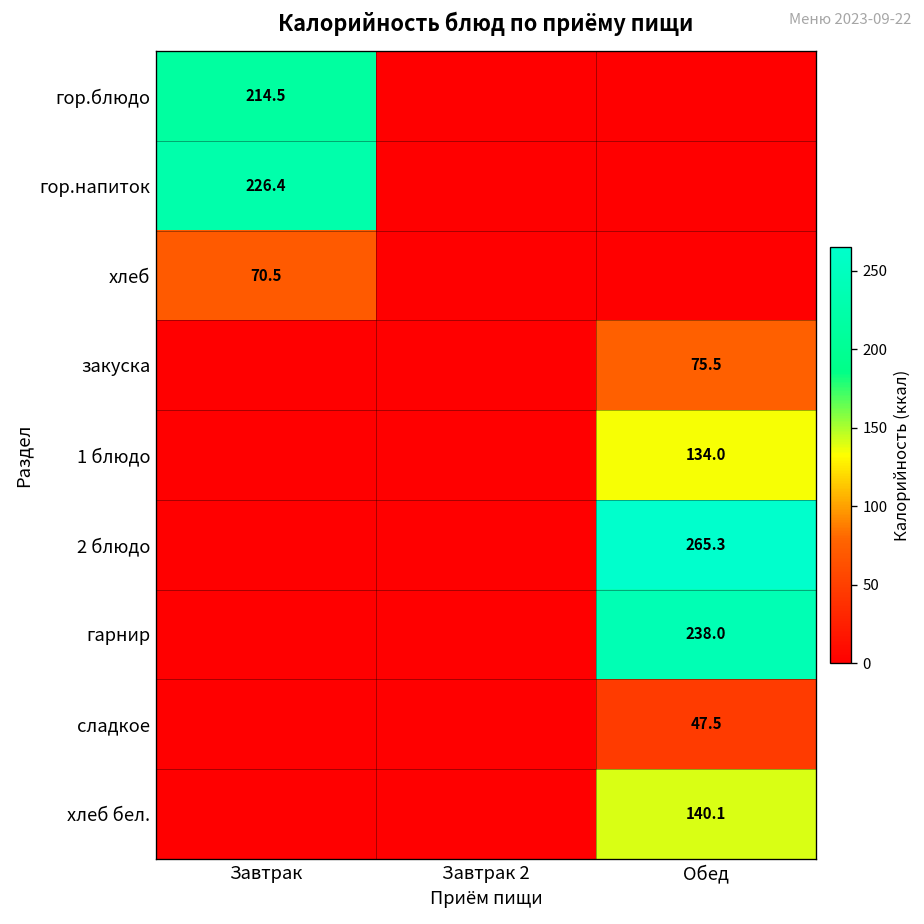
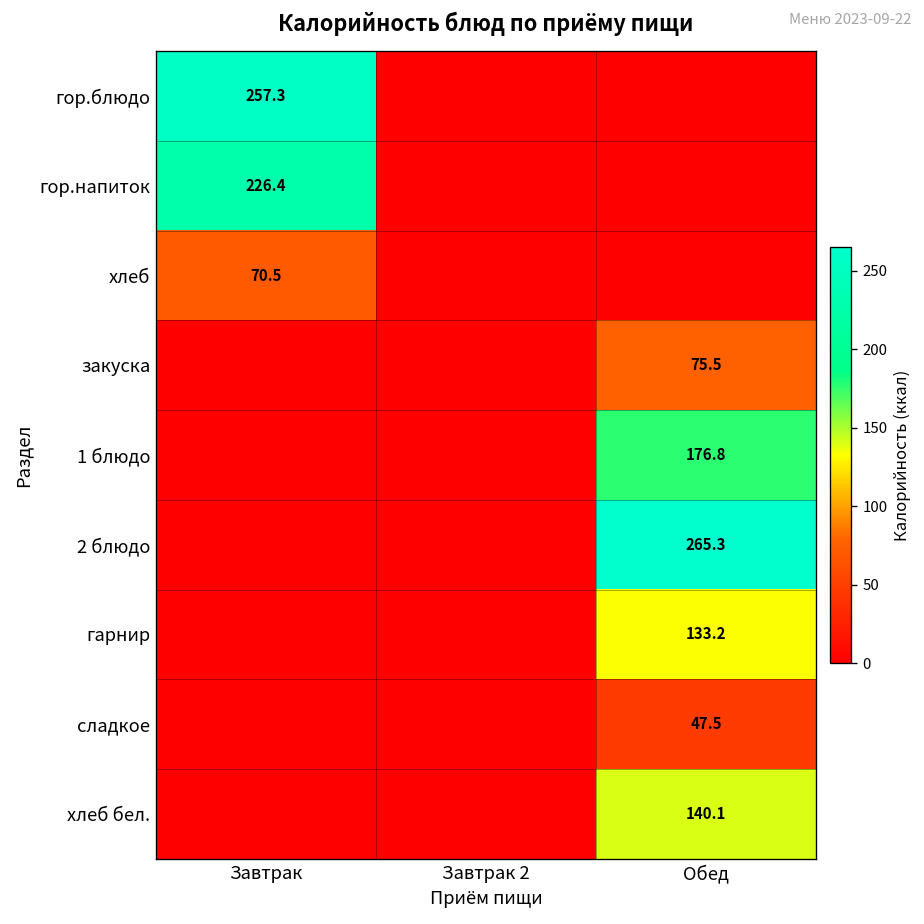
гор.блюдо, Завтрак: 214.5 -> 257.3
1 блюдо, Обед: 134.0 -> 176.8
гарнир, Обед: 238.0 -> 133.2
